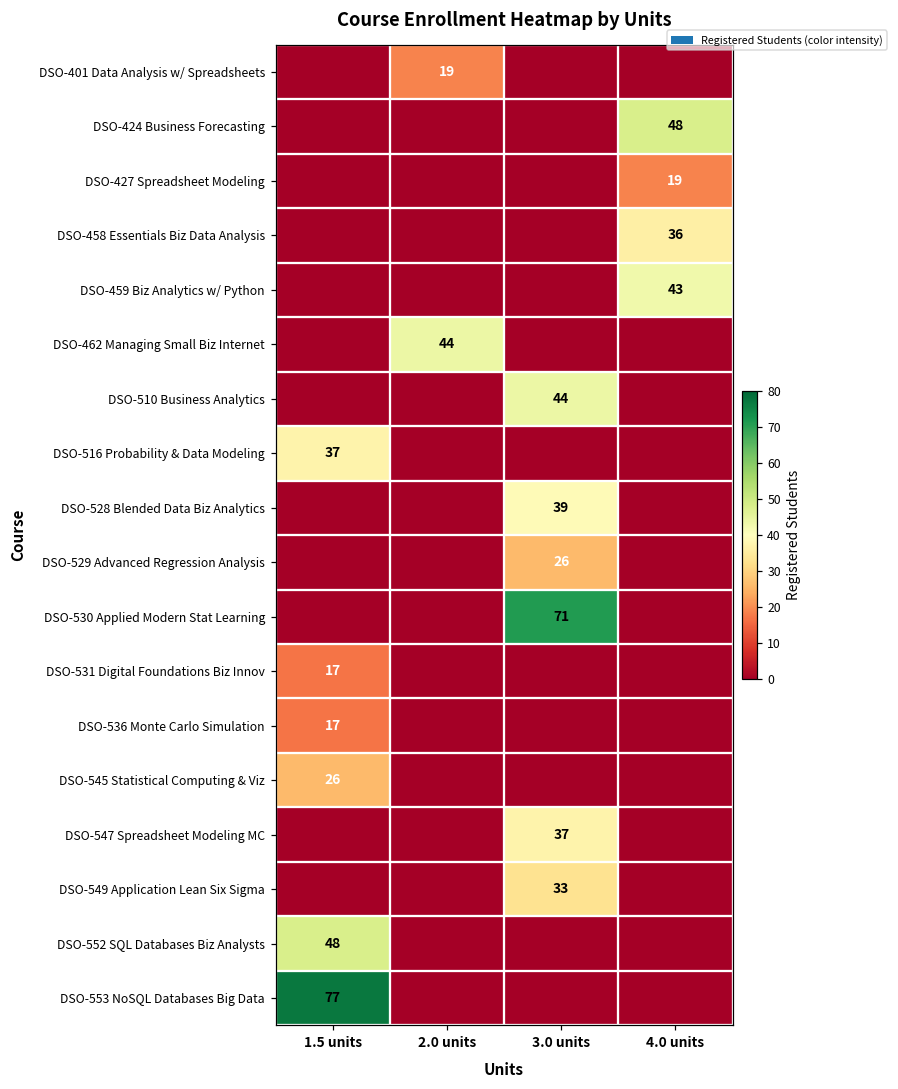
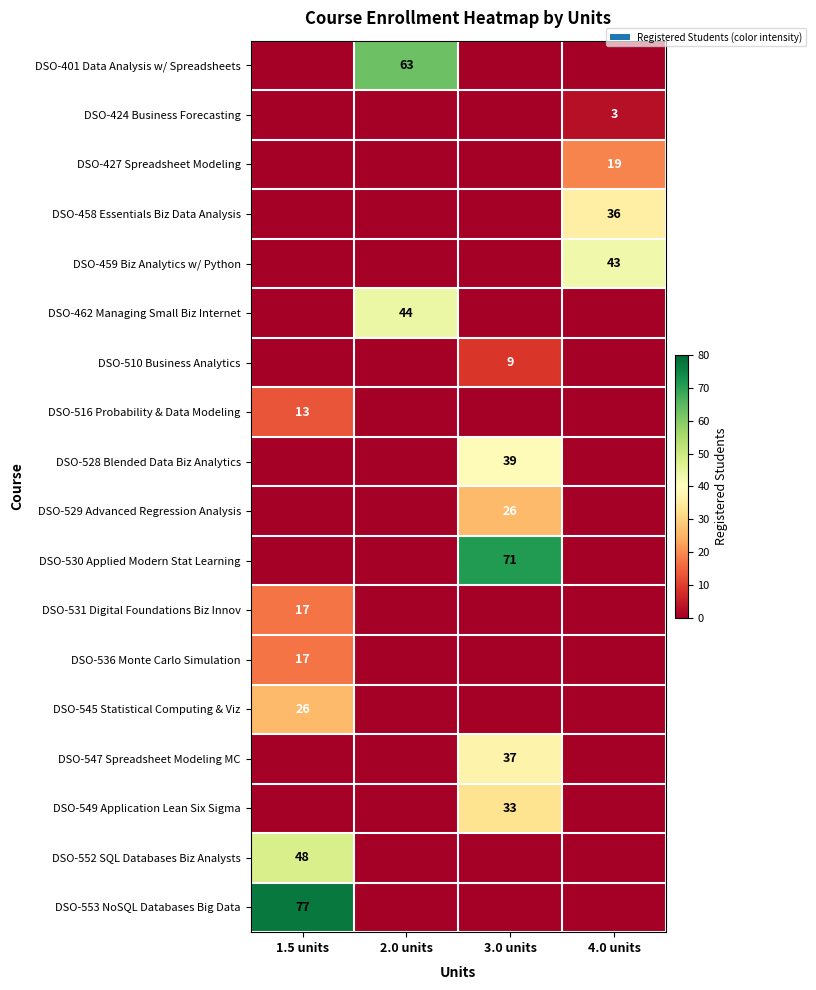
DSO-401 Data Analysis w/ Spreadsheets, 2.0 units: 19 -> 63
DSO-424 Business Forecasting, 4.0 units: 48 -> 3
DSO-510 Business Analytics, 3.0 units: 44 -> 9
DSO-516 Probability & Data Modeling, 1.5 units: 37 -> 13
